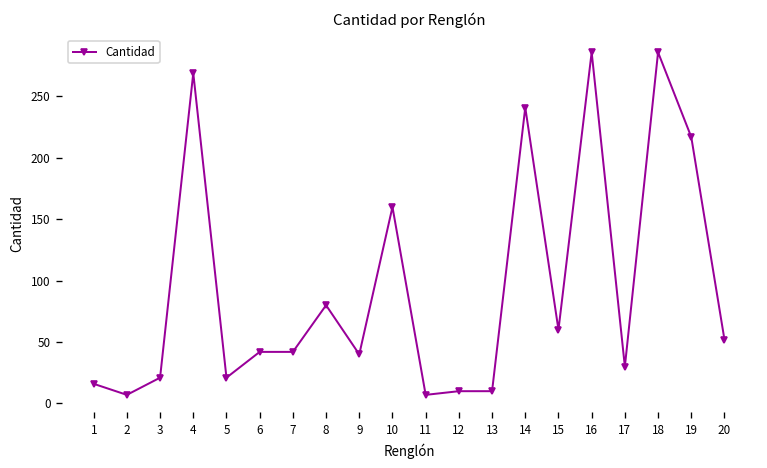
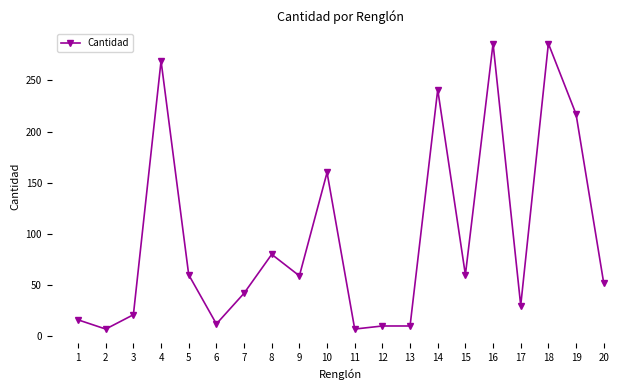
5: 21 -> 60
6: 42 -> 12
9: 40 -> 59
